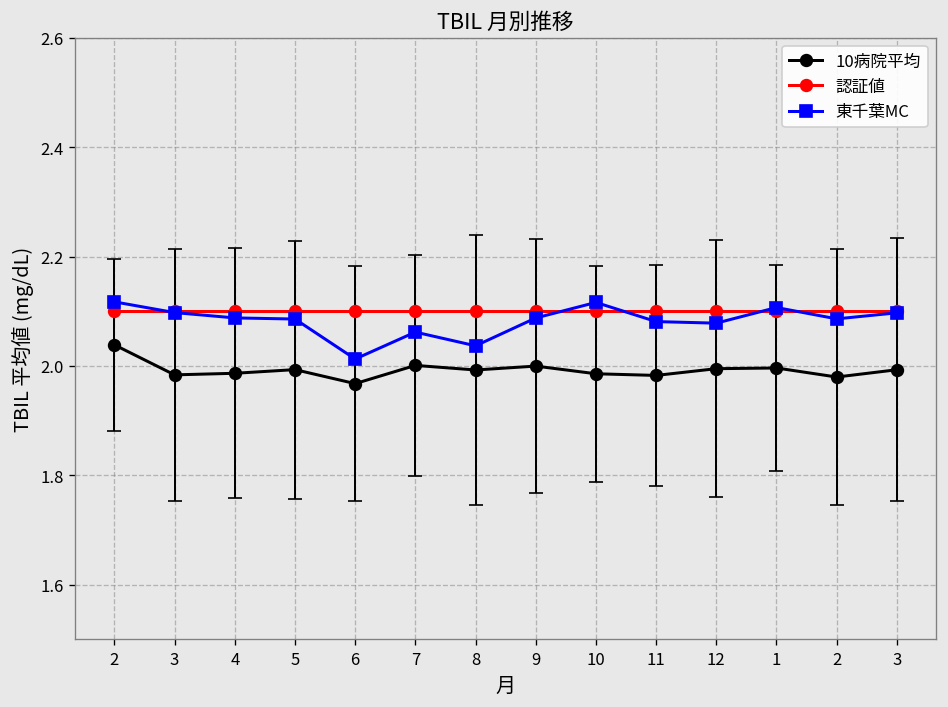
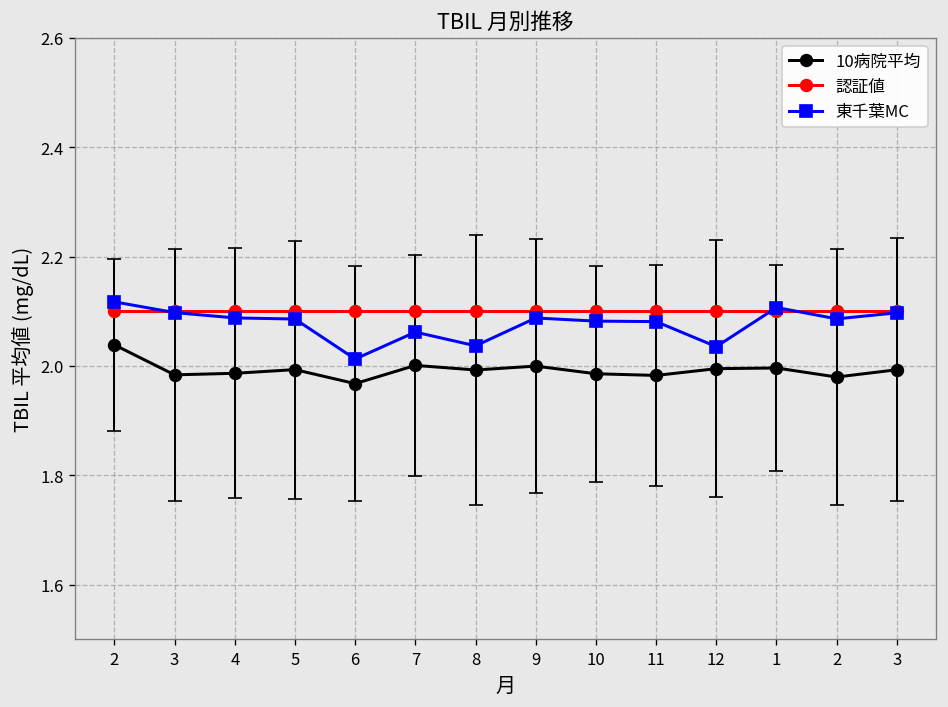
東千葉MC, 10: 2.12 -> 2.08
東千葉MC, 12: 2.08 -> 2.04
